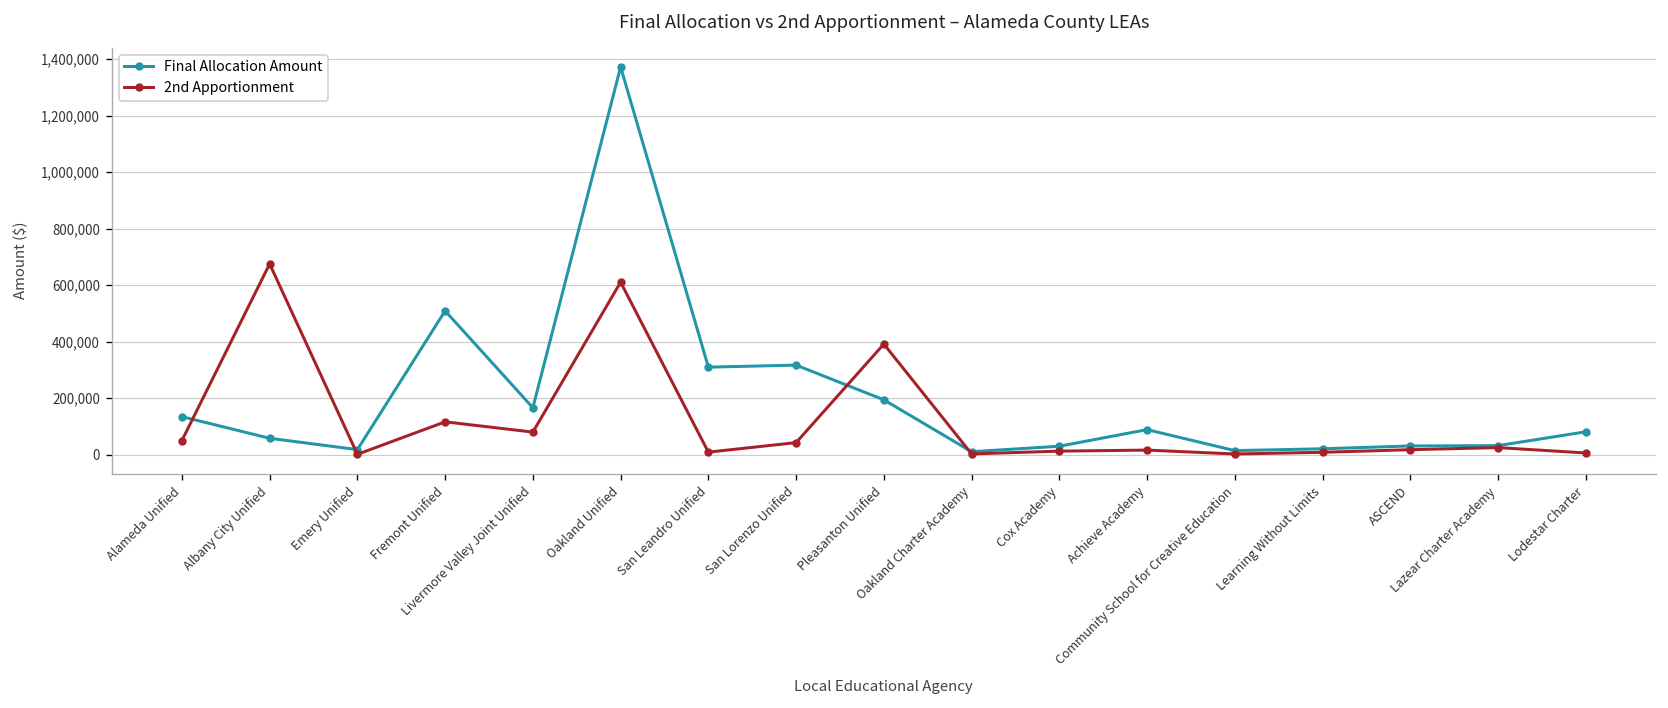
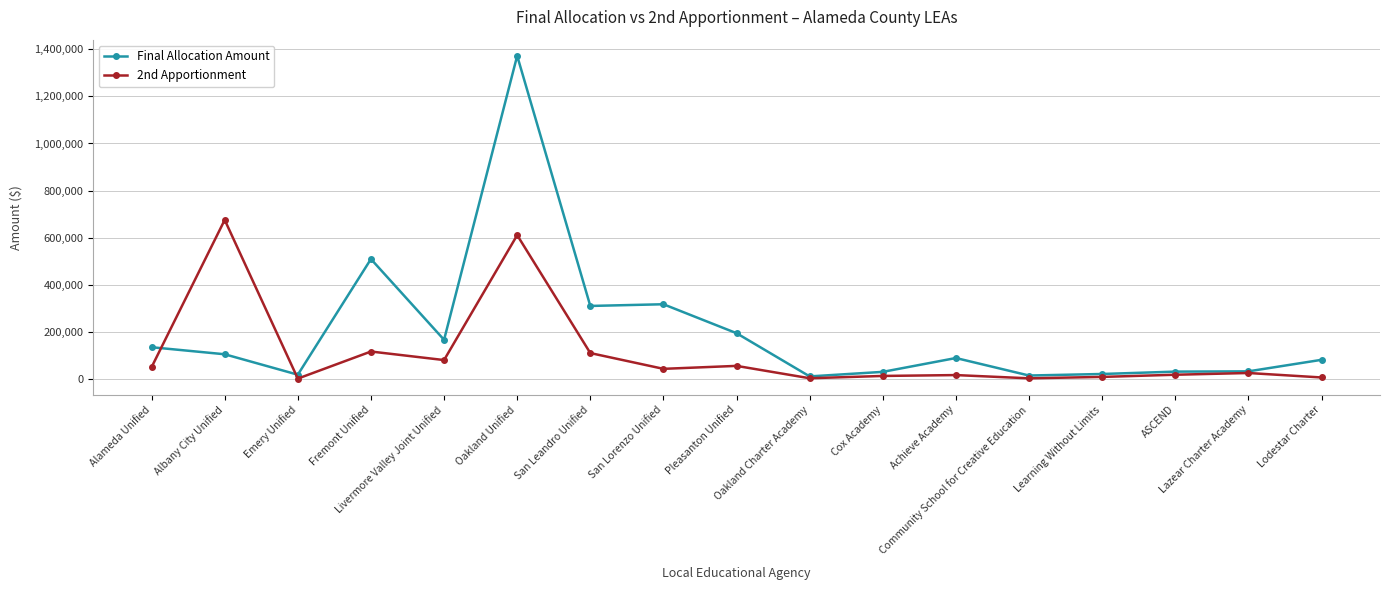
Final Allocation Amount, Albany City Unified: 60,000 -> 100,000
2nd Apportionment, San Leandro Unified: 10,000 -> 110,000
2nd Apportionment, Pleasanton Unified: 390,000 -> 60,000
